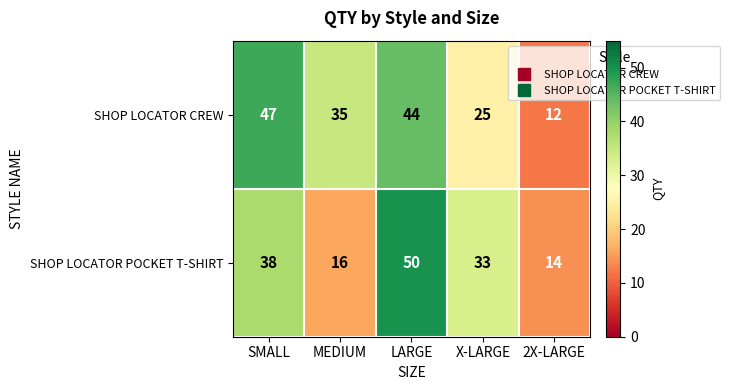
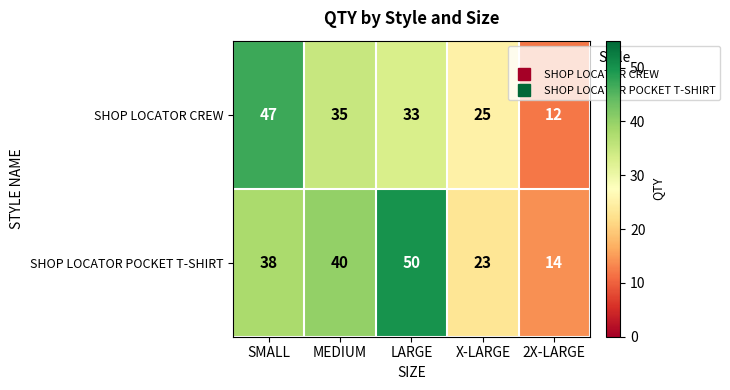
SHOP LOCATOR CREW, LARGE: 44 -> 33
SHOP LOCATOR POCKET T-SHIRT, MEDIUM: 16 -> 40
SHOP LOCATOR POCKET T-SHIRT, X-LARGE: 33 -> 23
